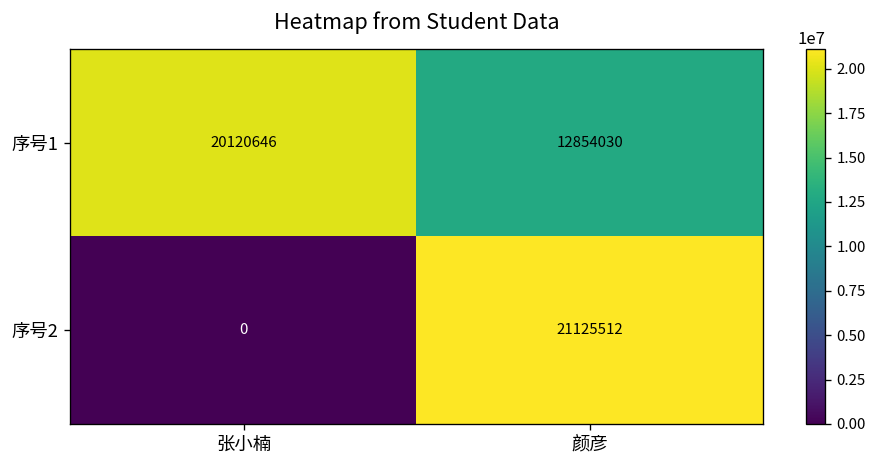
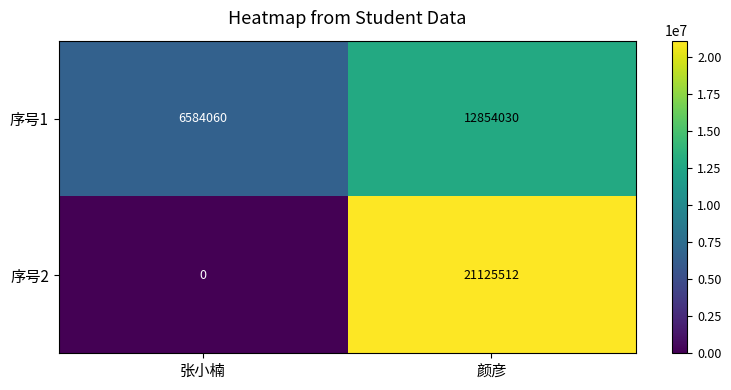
序号1, 张小楠: 20120646 -> 6584060
